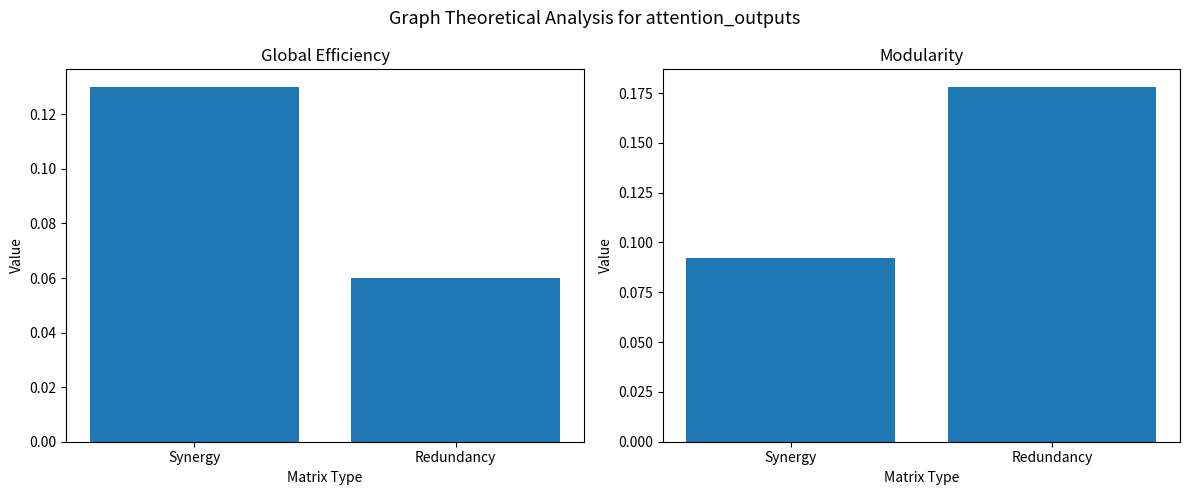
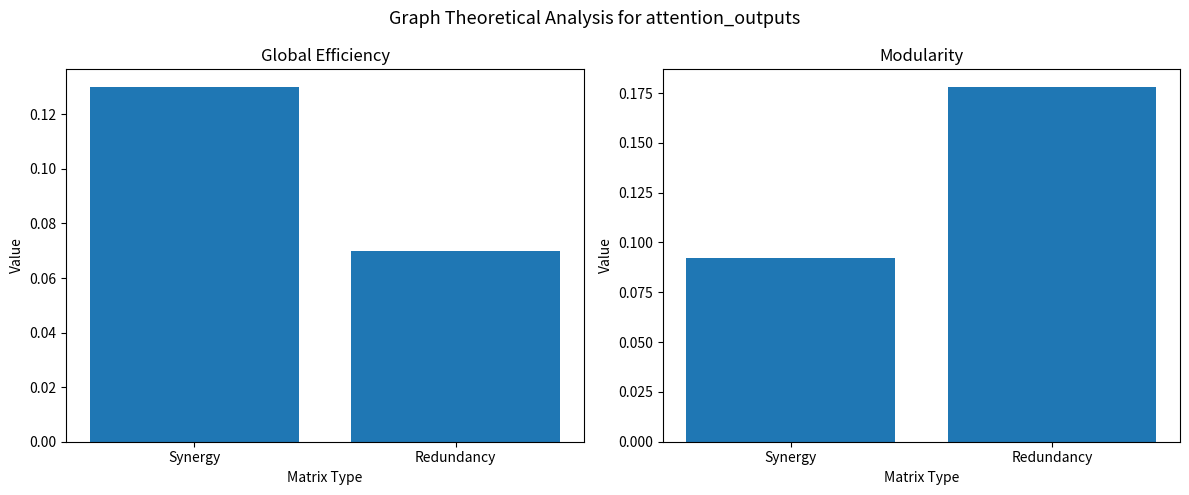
Global Efficiency, Redundancy: 0.06 -> 0.07
